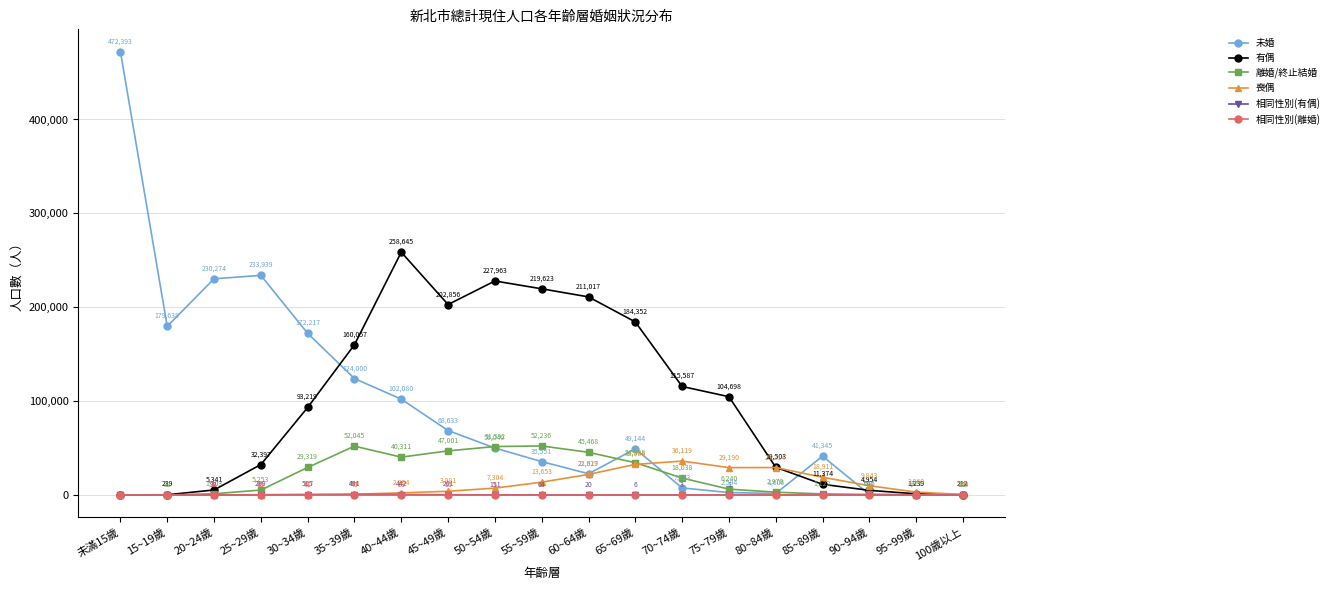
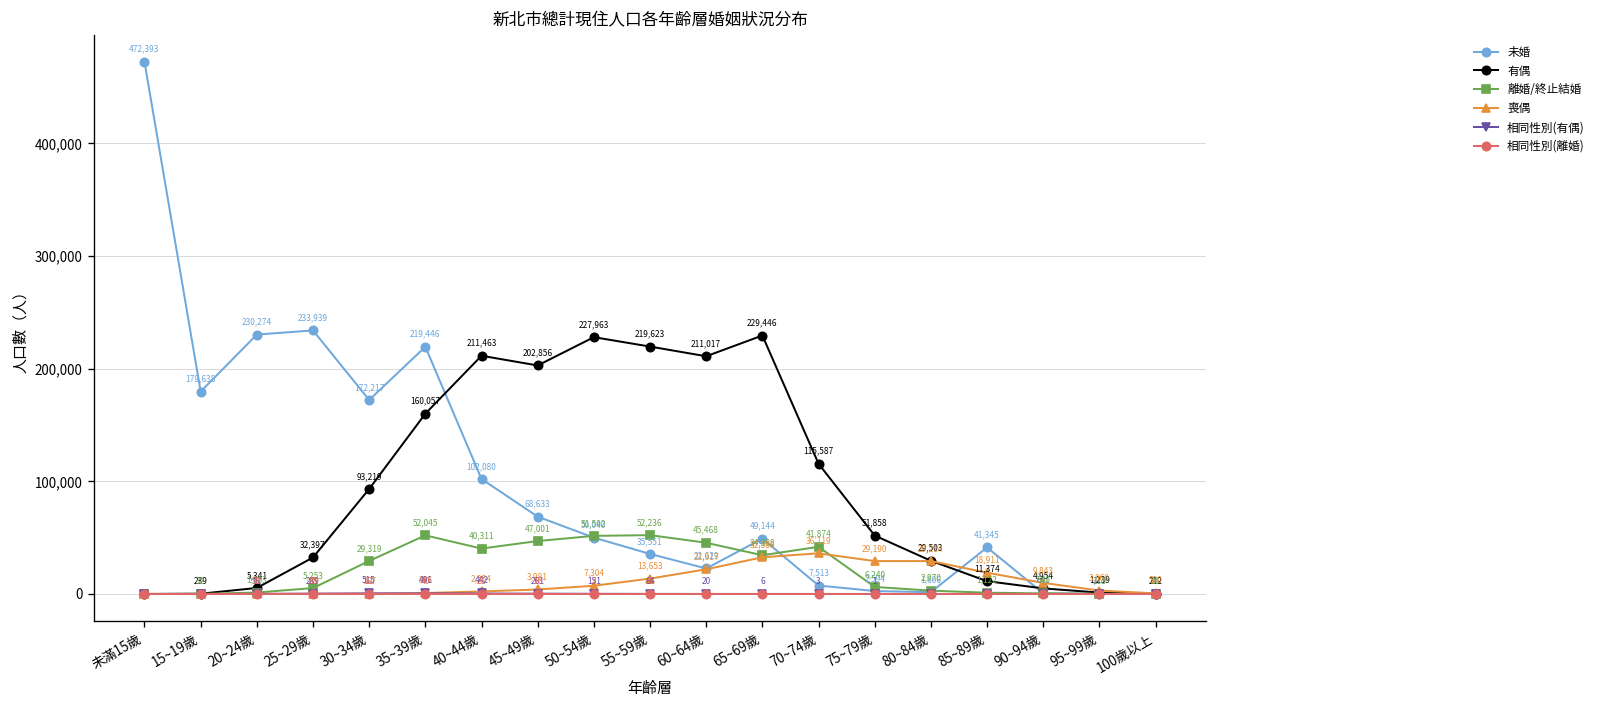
未婚, 35~39歲: 124,000 -> 219,446
有偶, 40~44歲: 258,645 -> 211,463
有偶, 65~69歲: 184,352 -> 229,446
離婚/終止結婚, 70~74歲: 18,038 -> 41,874
有偶, 75~79歲: 104,698 -> 51,858
